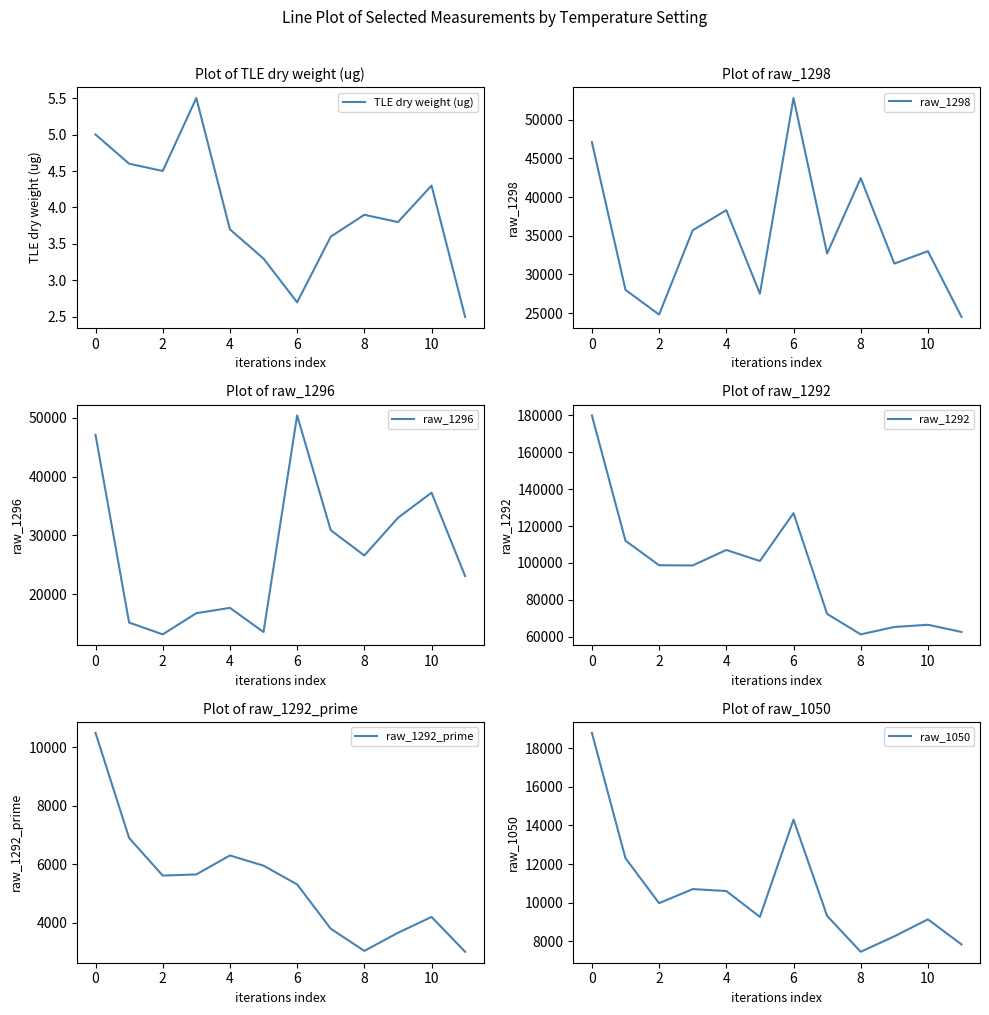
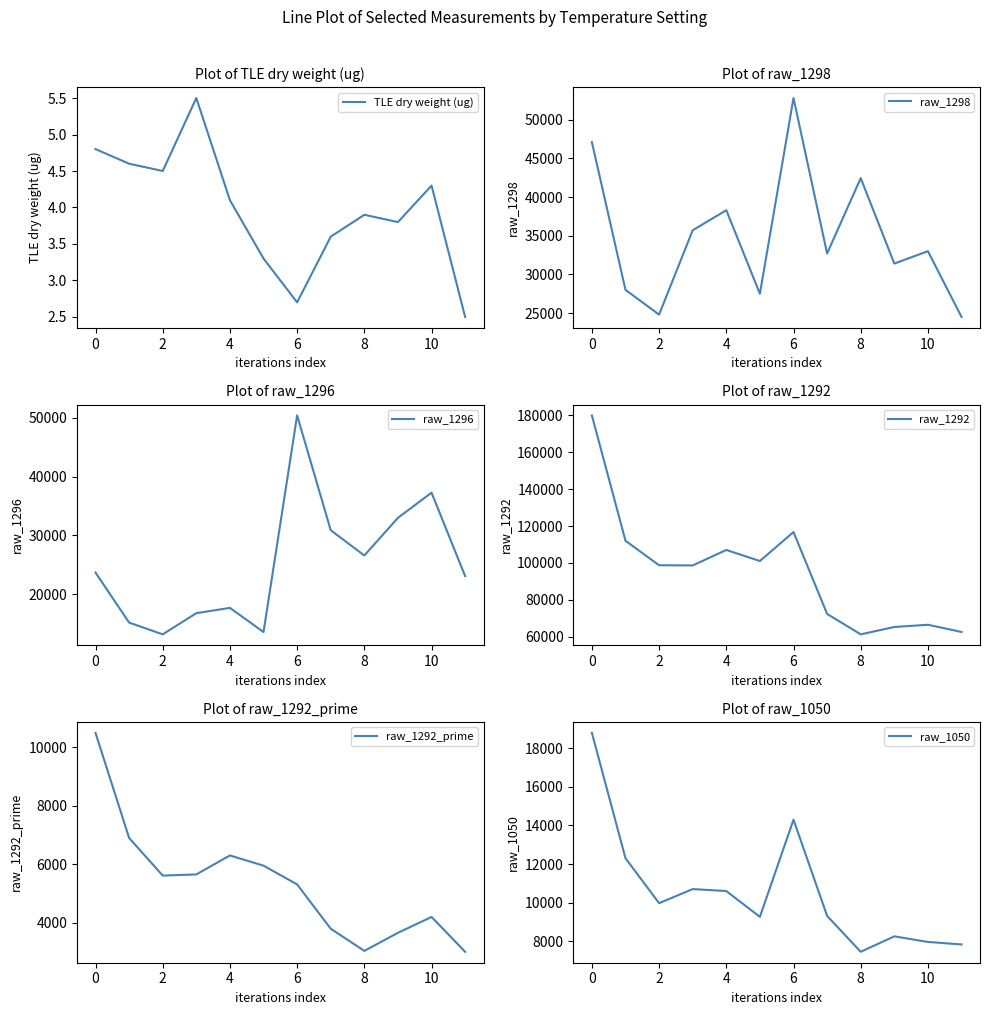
Plot of TLE dry weight (ug), 0: 5.0 -> 4.8
Plot of TLE dry weight (ug), 4: 3.7 -> 4.1
Plot of raw_1296, 0: 47000 -> 24000
Plot of raw_1292, 6: 127000 -> 117000
Plot of raw_1050, 10: 9100 -> 8000
